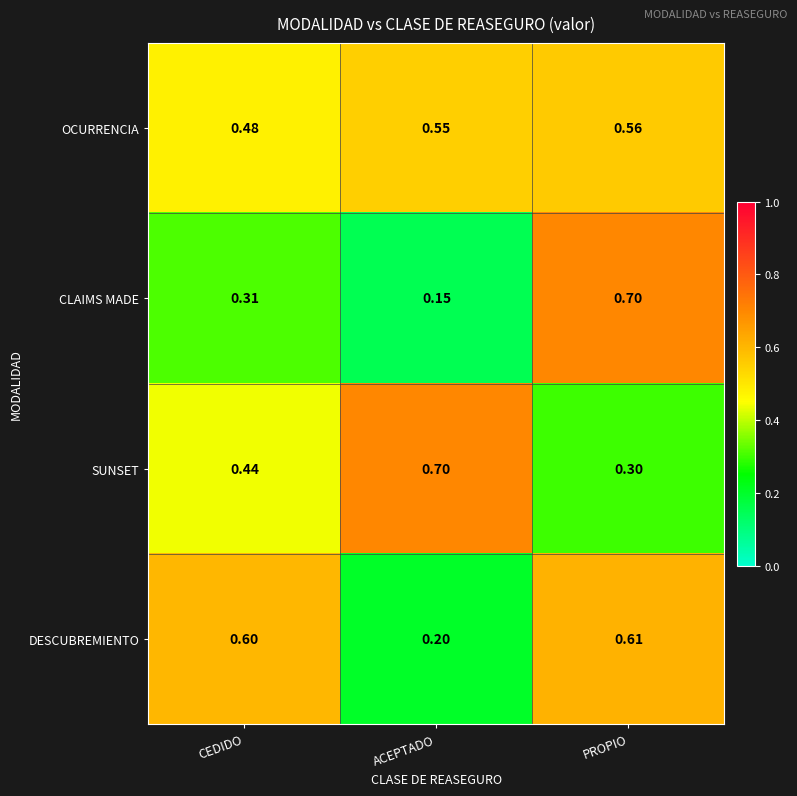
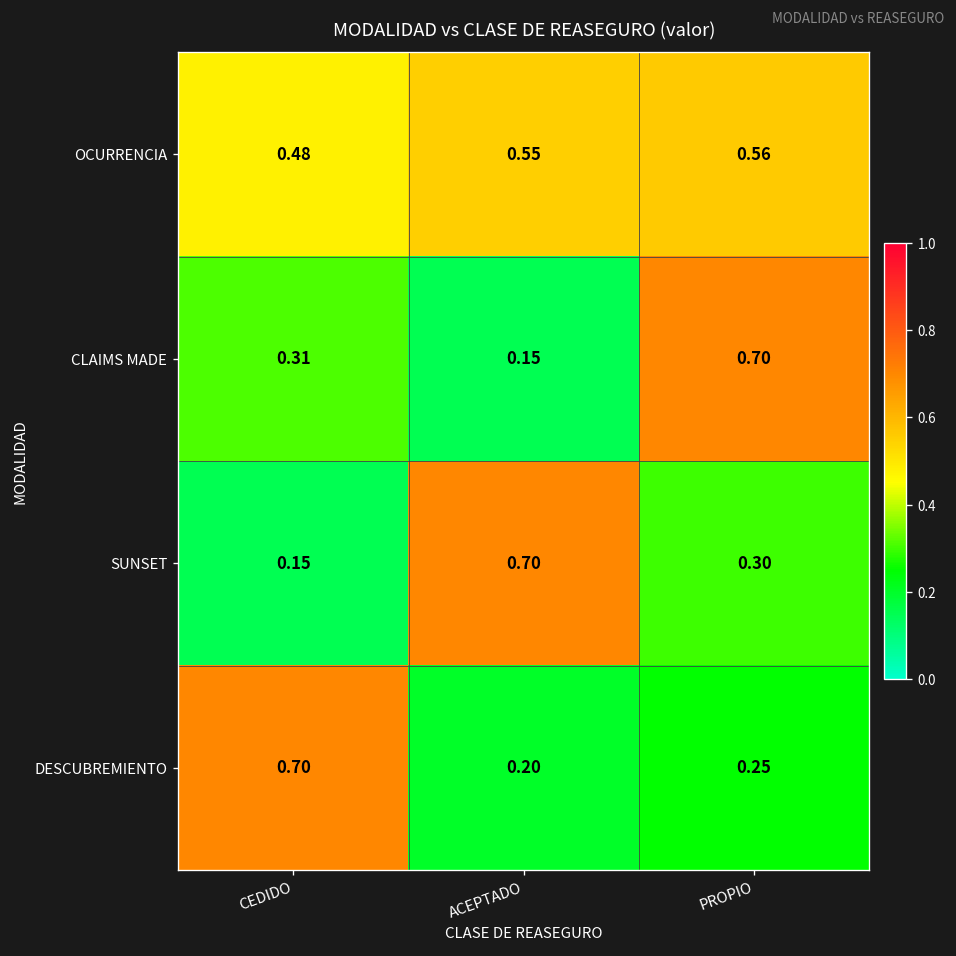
SUNSET, CEDIDO: 0.44 -> 0.15
DESCUBREMIENTO, CEDIDO: 0.60 -> 0.70
DESCUBREMIENTO, PROPIO: 0.61 -> 0.25
